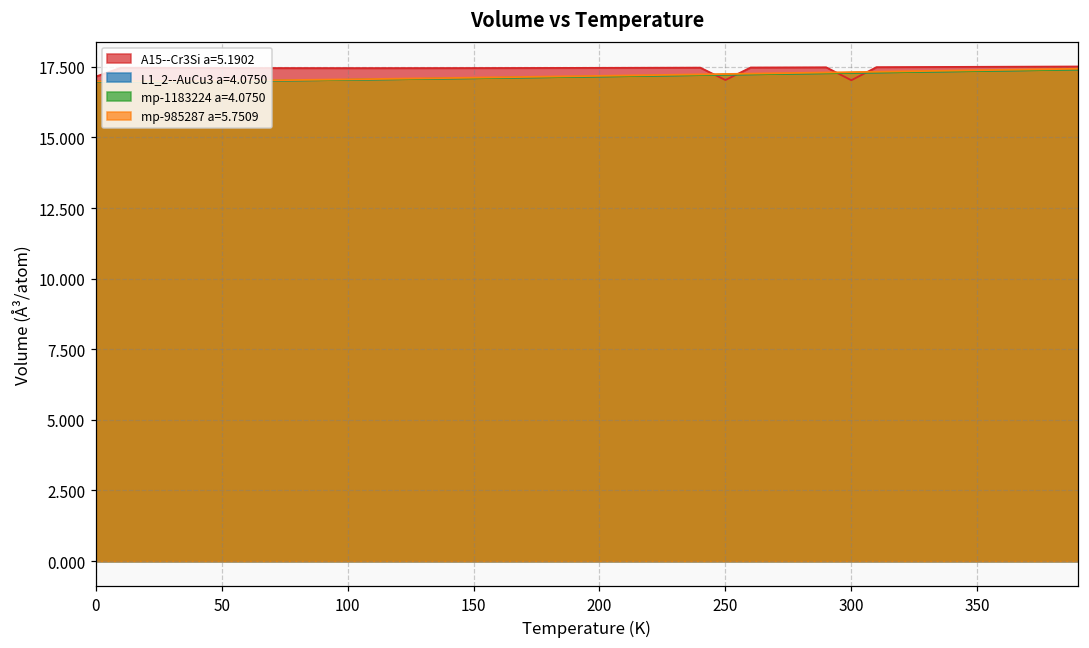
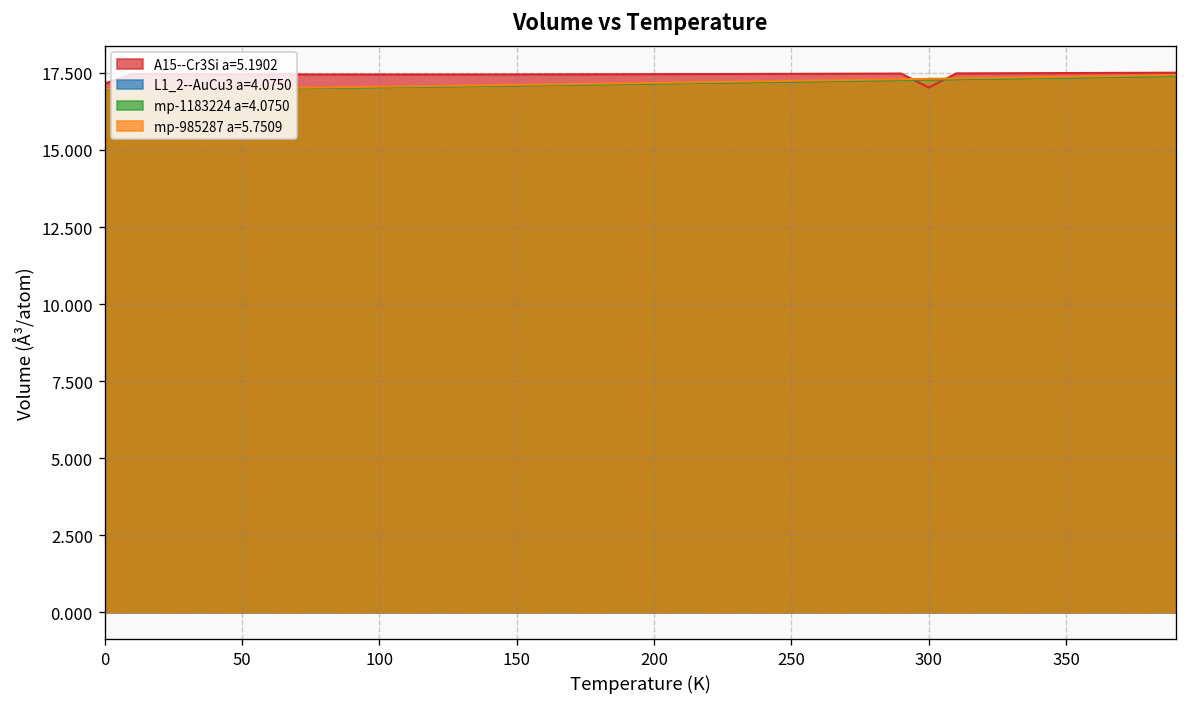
A15--Cr3Si a=5.1902, 250: 17.0 -> 17.5
